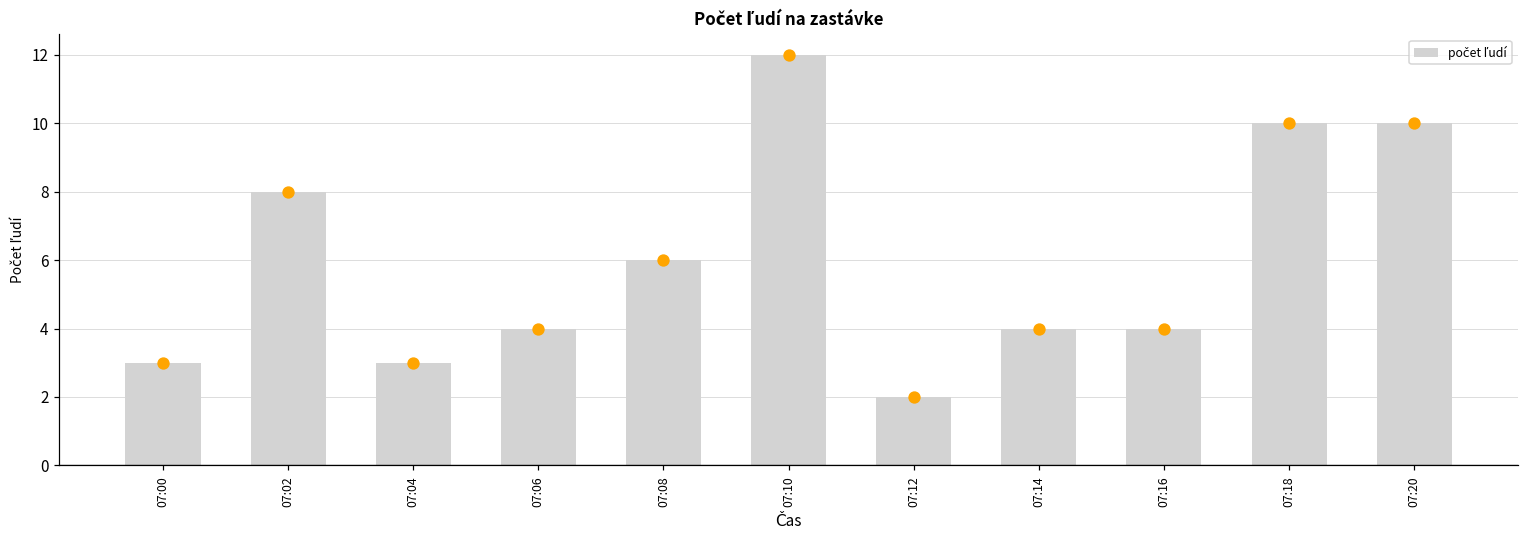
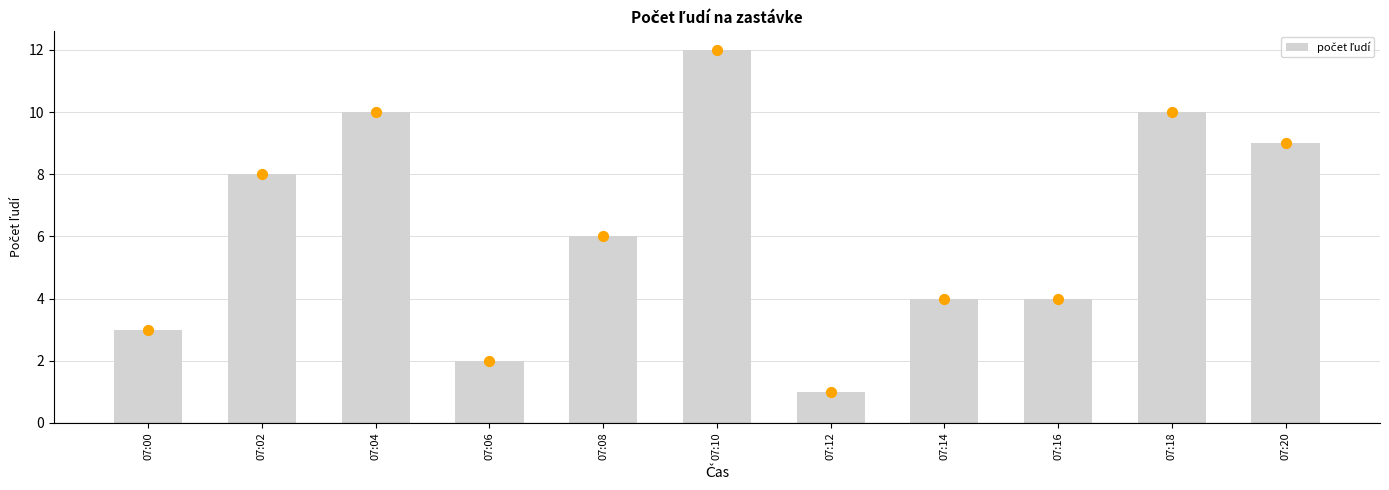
07:04: 3 -> 10
07:06: 4 -> 2
07:12: 2 -> 1
07:20: 10 -> 9
